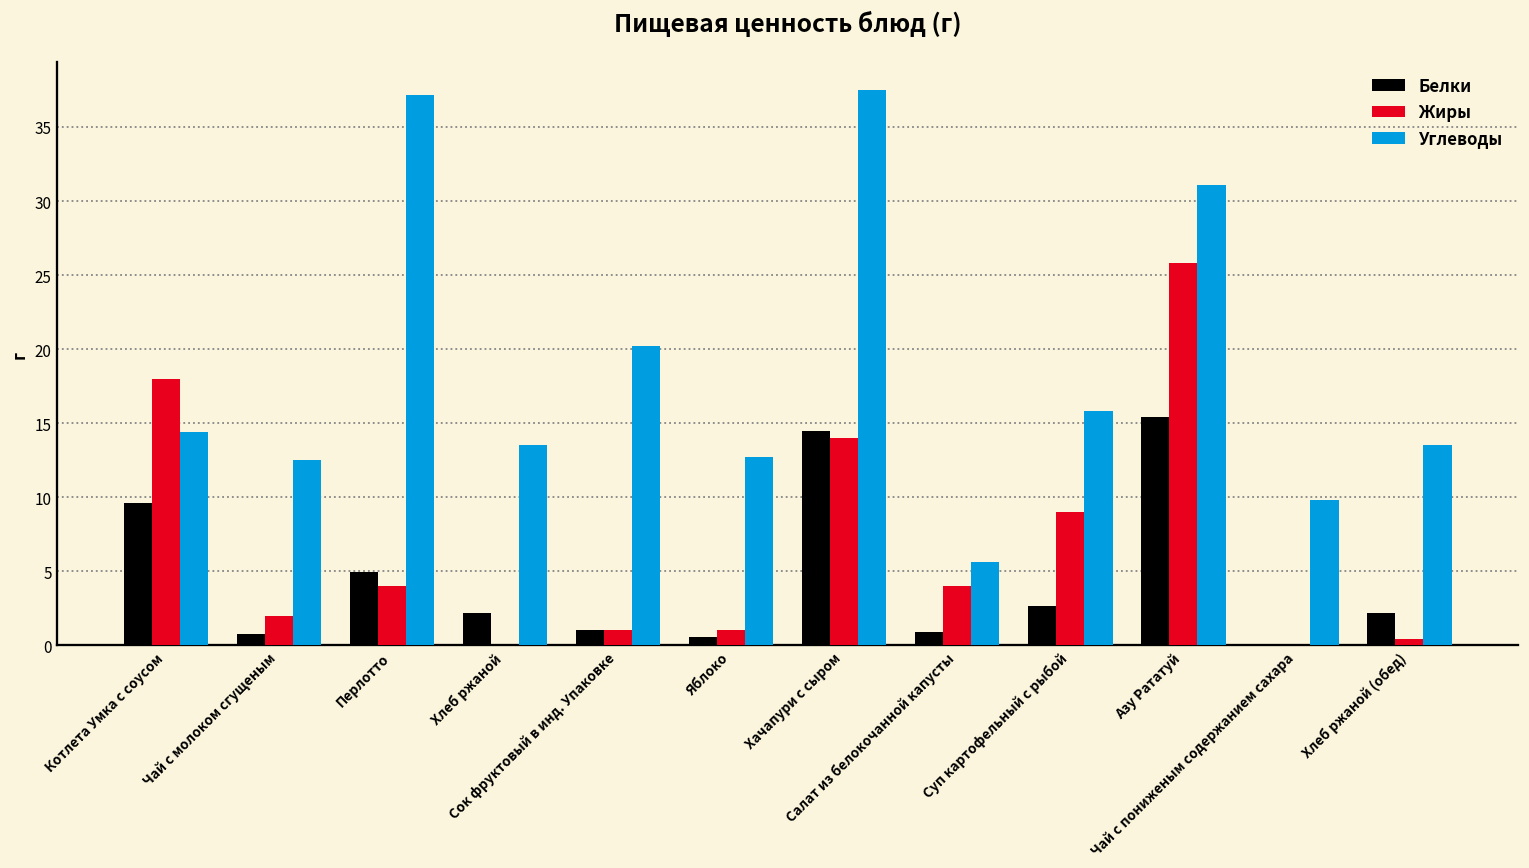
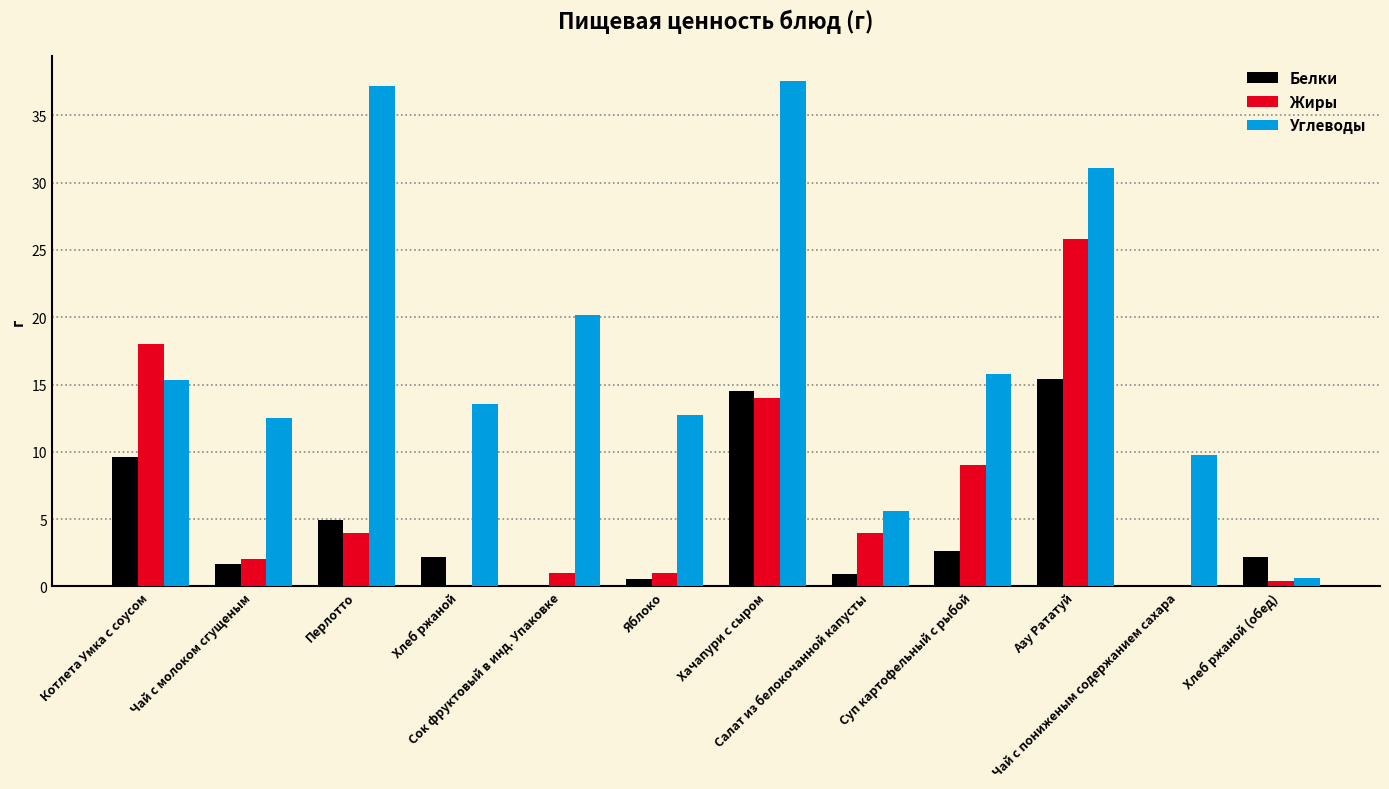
Углеводы, Котлета Умка с соусом: 14.4 -> 15.4
Белки, Чай с молоком сгущеным: 0.7 -> 1.6
Белки, Сок фруктовый в инд. Упаковке: 1 -> 0
Углеводы, Хлеб ржаной (обед): 13.6 -> 0.6
